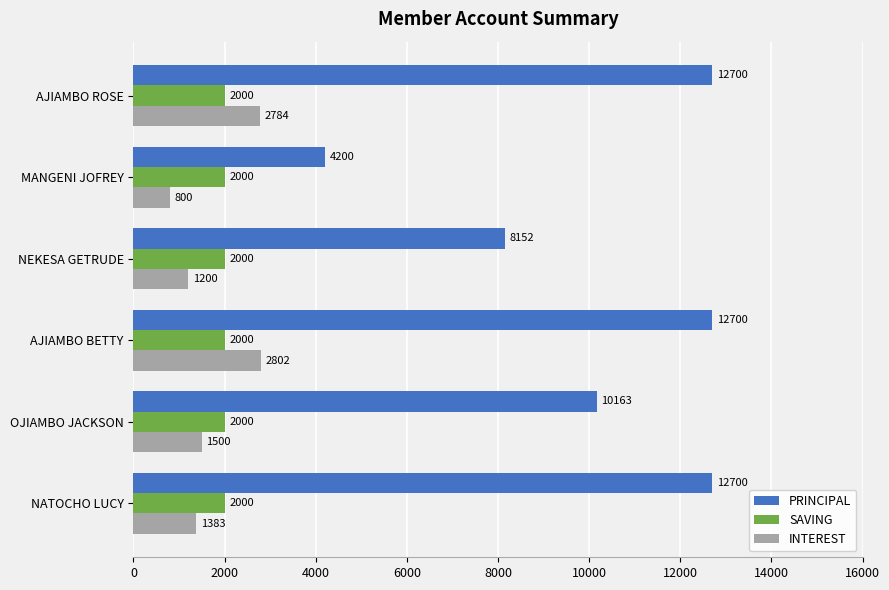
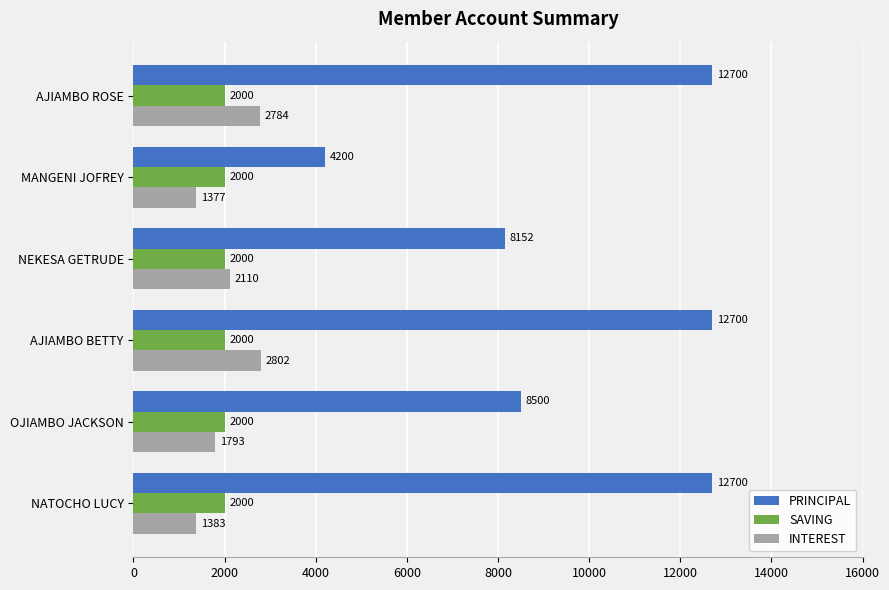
INTEREST, MANGENI JOFREY: 800 -> 1377
INTEREST, NEKESA GETRUDE: 1200 -> 2110
PRINCIPAL, OJIAMBO JACKSON: 10163 -> 8500
INTEREST, OJIAMBO JACKSON: 1500 -> 1793
